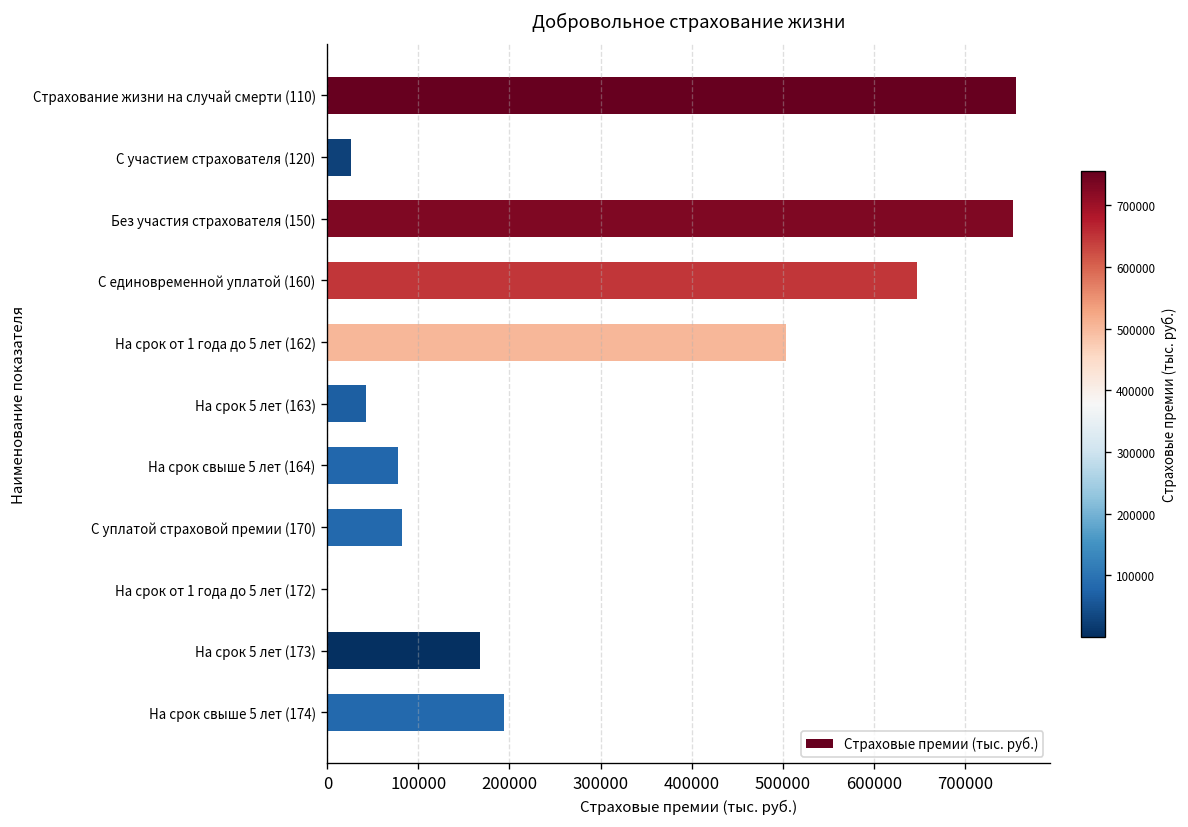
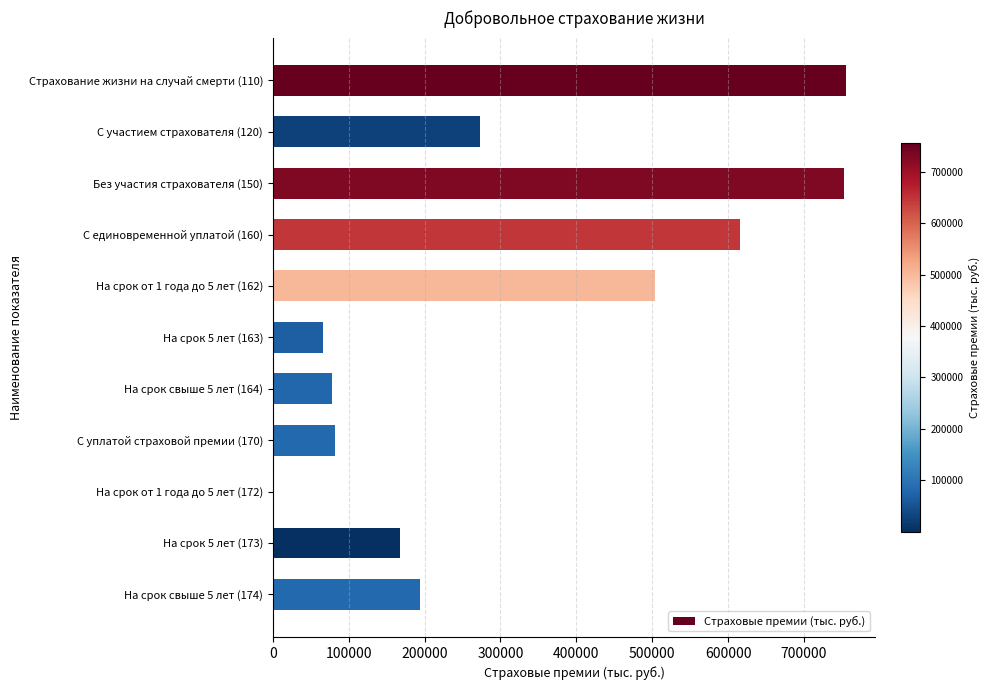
С участием страхователя (120): 30000 -> 270000
С единовременной уплатой (160): 650000 -> 620000
На срок 5 лет (163): 40000 -> 70000
